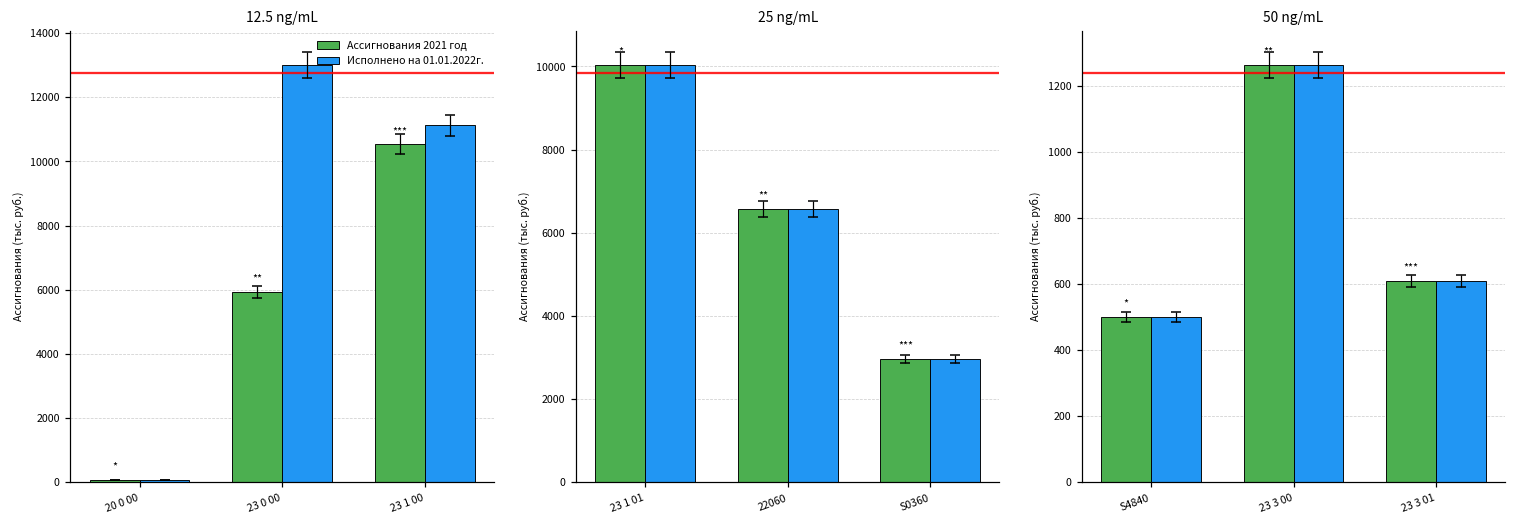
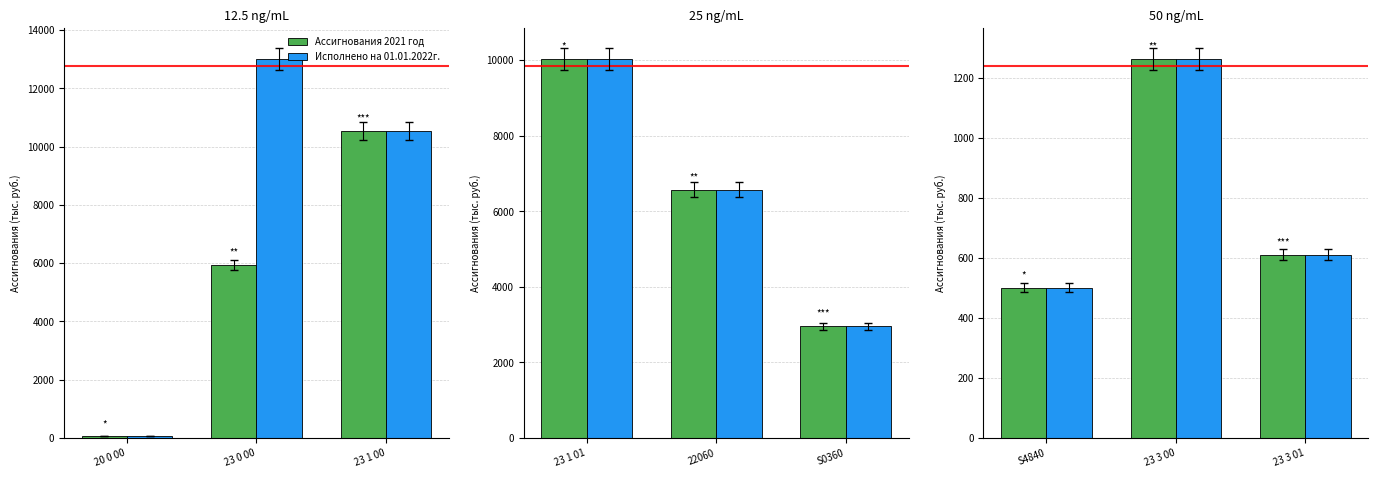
12.5 ng/mL, Исполнено на 01.01.2022г., 23 1 00: 11100 -> 10500
